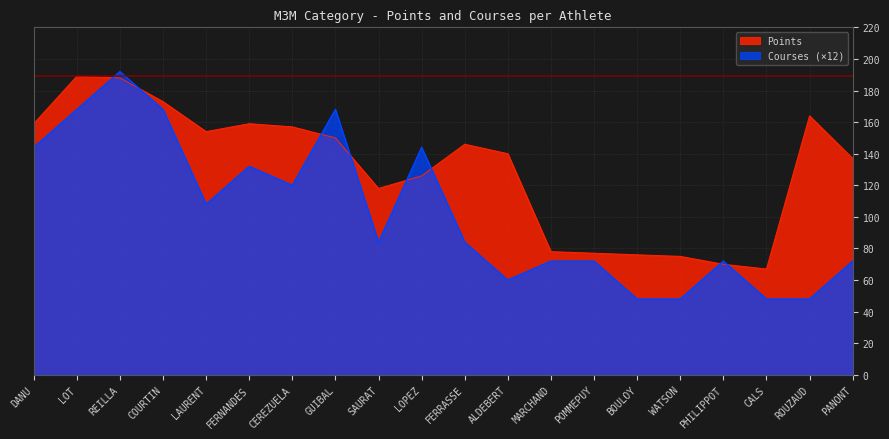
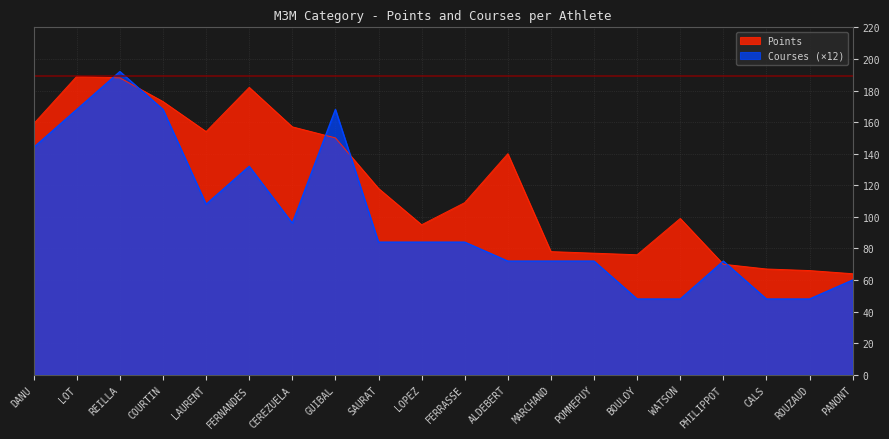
Points, FERNANDES: 159 -> 182
Courses (×12), CEREZUELA: 120 -> 96
Points, LOPEZ: 126 -> 95
Courses (×12), LOPEZ: 144 -> 84
Points, FERRASSE: 146 -> 109
Courses (×12), ALDEBERT: 60 -> 72
Points, WATSON: 75 -> 99
Points, ROUZAUD: 164 -> 66
Points, PANONT: 137 -> 64
Courses (×12), PANONT: 72 -> 60
